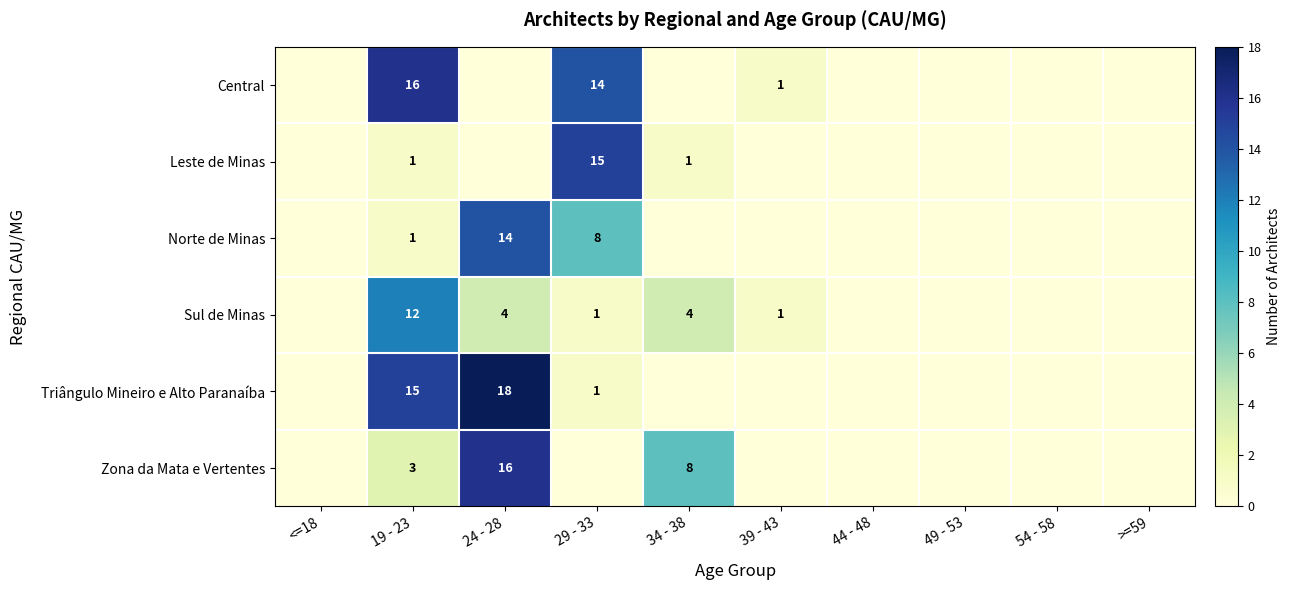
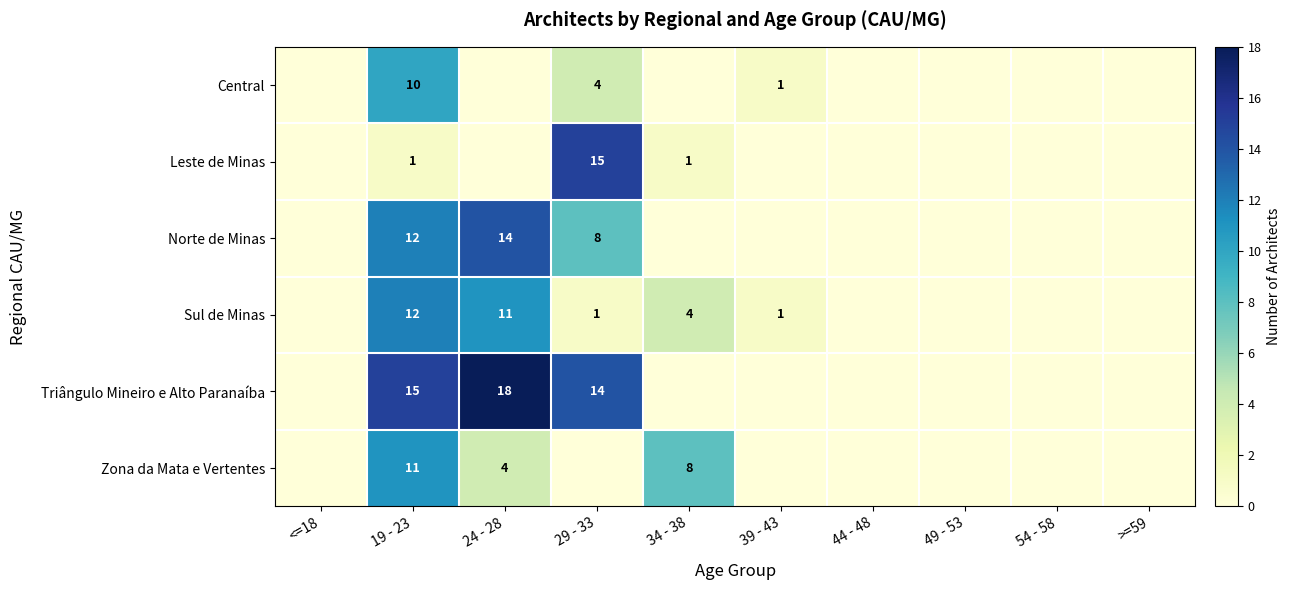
Central, 19 - 23: 16 -> 10
Central, 29 - 33: 14 -> 4
Norte de Minas, 19 - 23: 1 -> 12
Sul de Minas, 24 - 28: 4 -> 11
Triângulo Mineiro e Alto Paranaíba, 29 - 33: 1 -> 14
Zona da Mata e Vertentes, 19 - 23: 3 -> 11
Zona da Mata e Vertentes, 24 - 28: 16 -> 4
